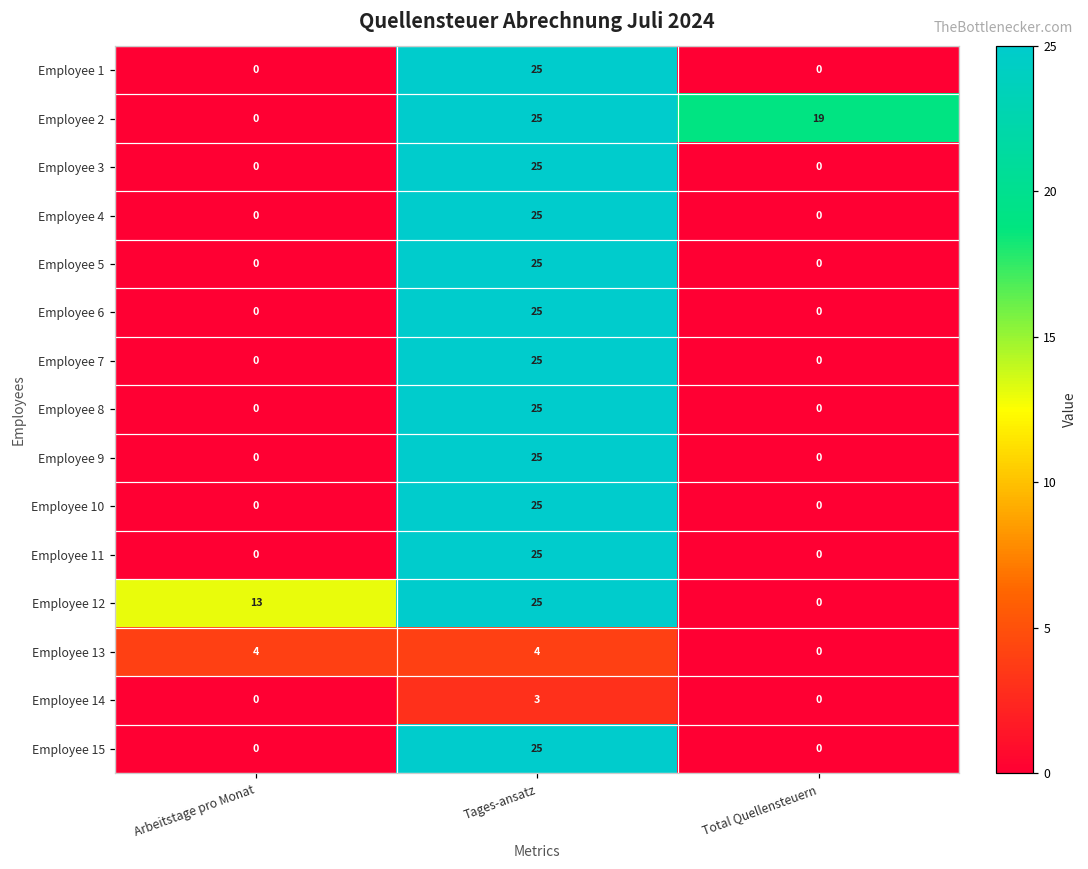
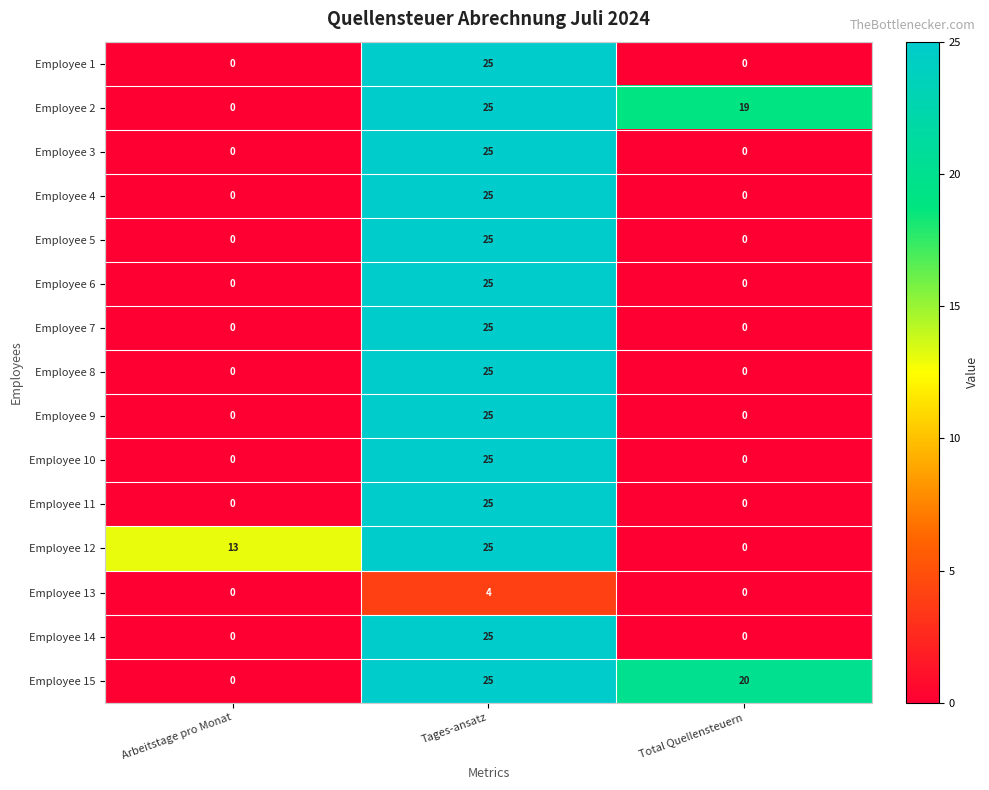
Employee 13, Arbeitstage pro Monat: 4 -> 0
Employee 14, Tages-ansatz: 3 -> 25
Employee 15, Total Quellensteuern: 0 -> 20
